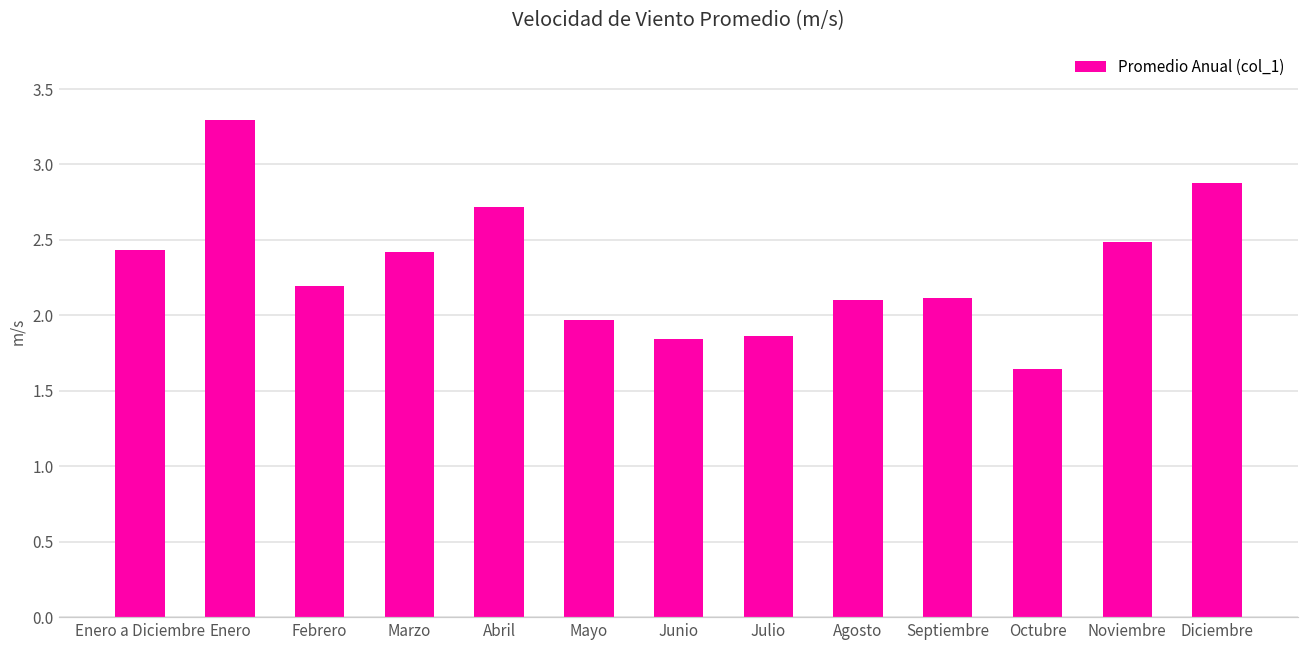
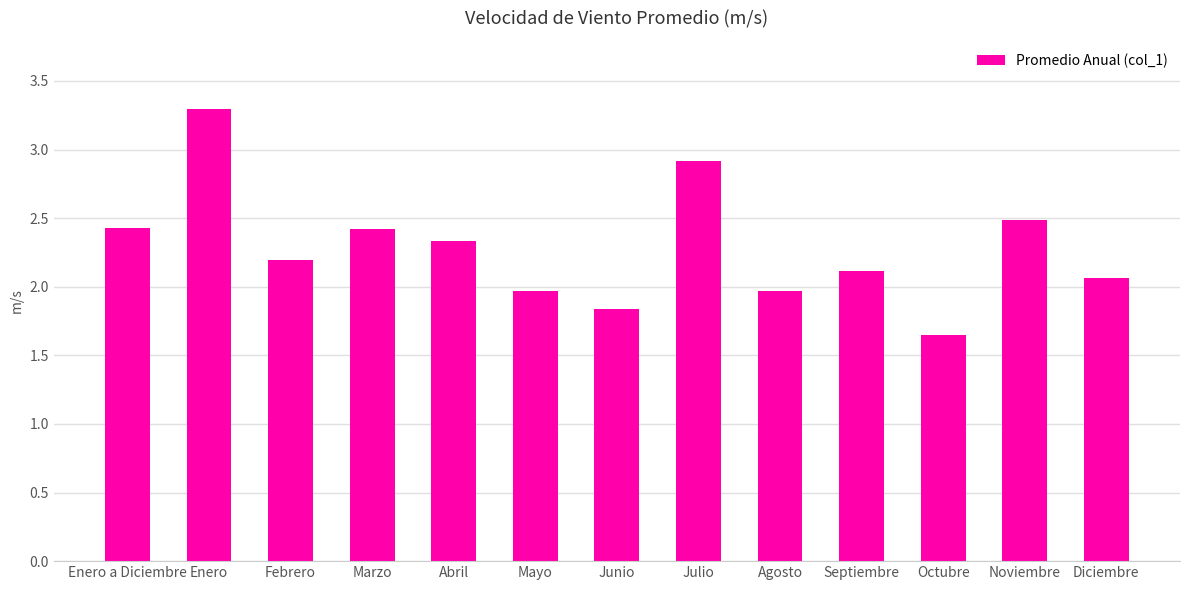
Abril: 2.72 -> 2.34
Julio: 1.86 -> 2.92
Agosto: 2.10 -> 1.97
Diciembre: 2.88 -> 2.06
